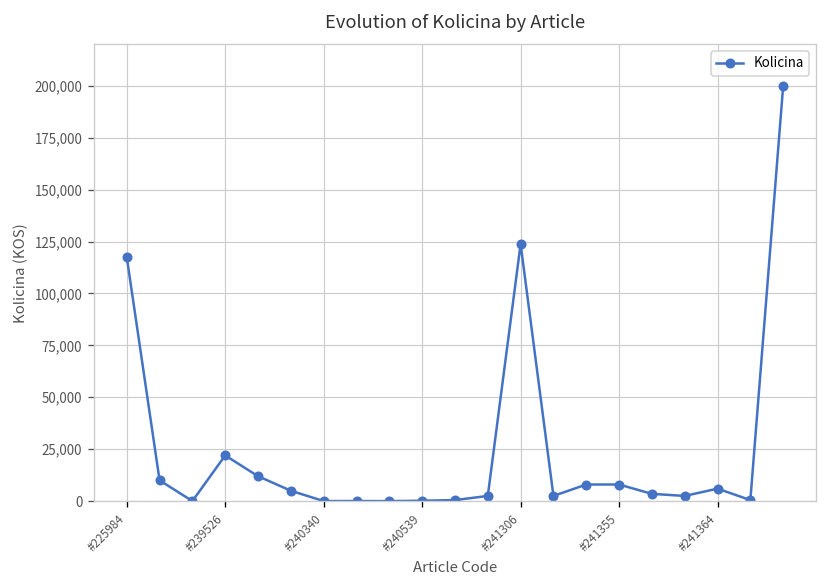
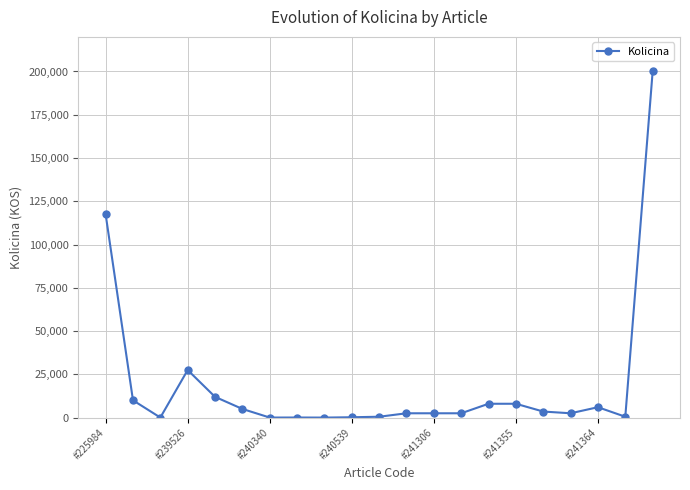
#239526: 22,000 -> 27,000
#241306: 124,000 -> 3,000
